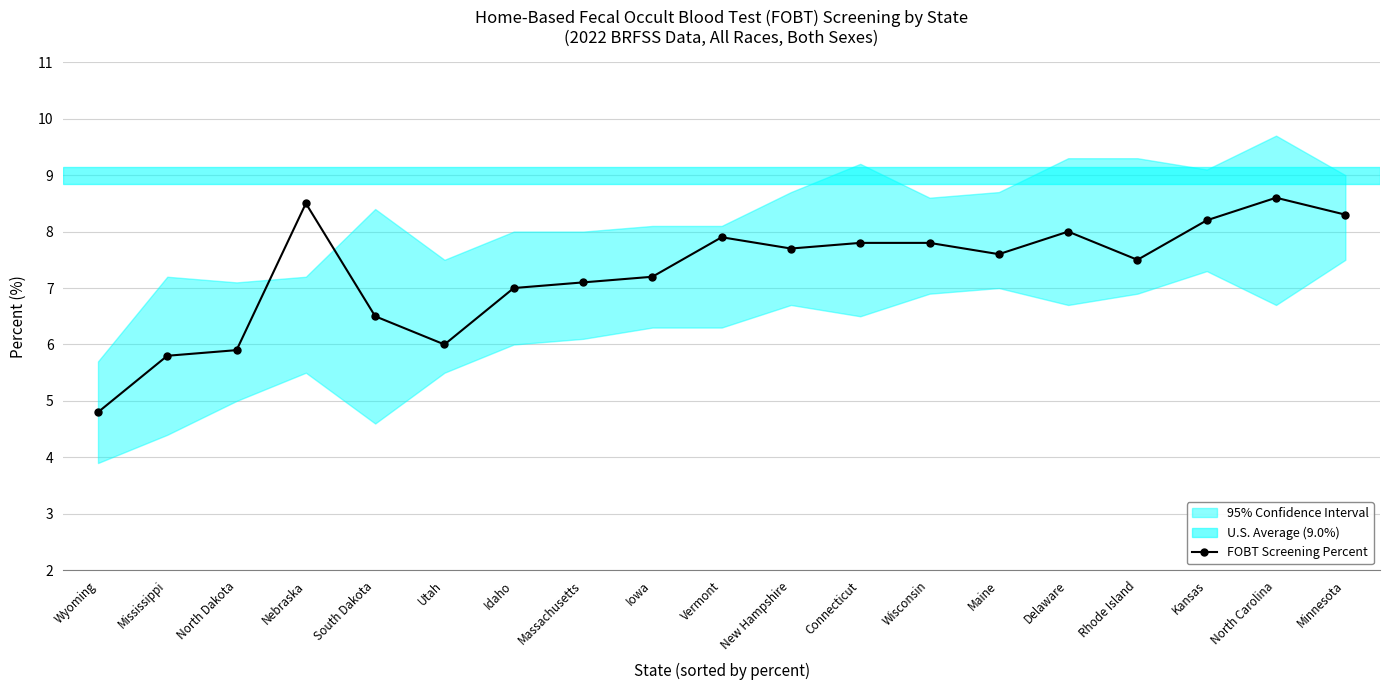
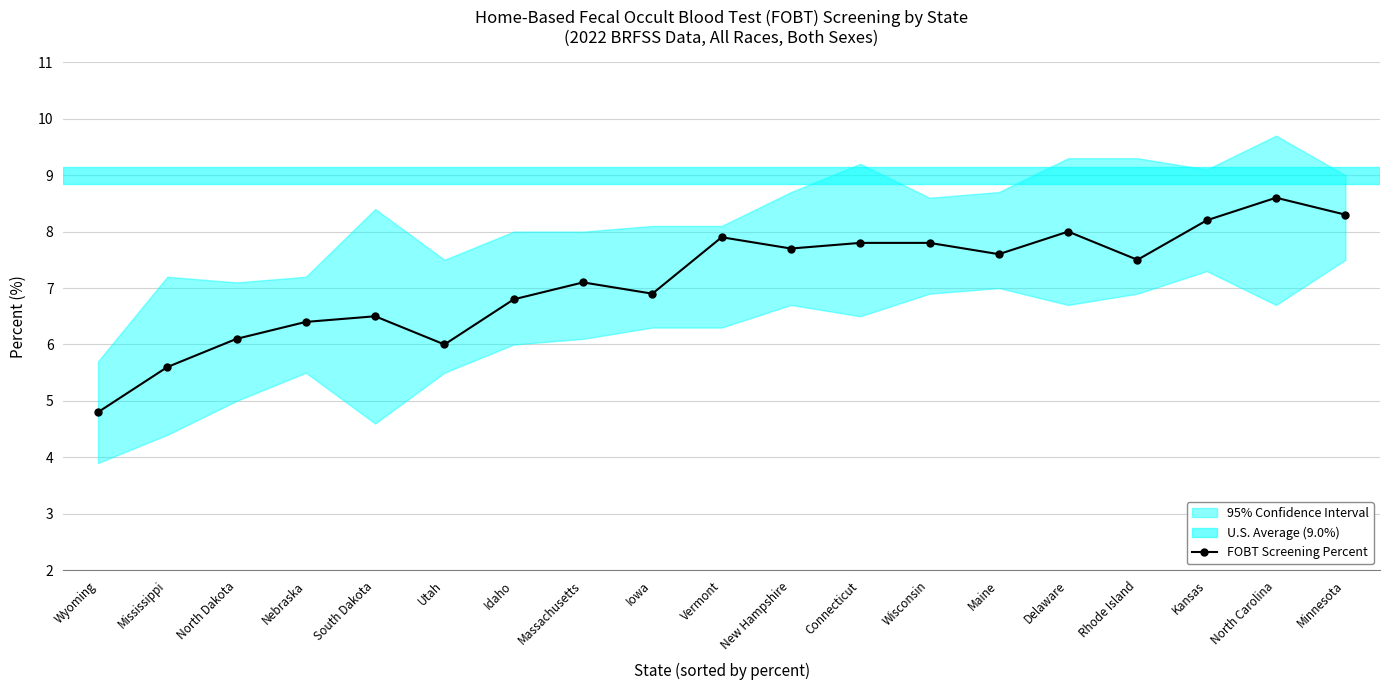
FOBT Screening Percent, Mississippi: 5.8 -> 5.6
FOBT Screening Percent, North Dakota: 5.9 -> 6.1
FOBT Screening Percent, Nebraska: 8.5 -> 6.4
FOBT Screening Percent, Idaho: 7.0 -> 6.8
FOBT Screening Percent, Iowa: 7.2 -> 6.9
